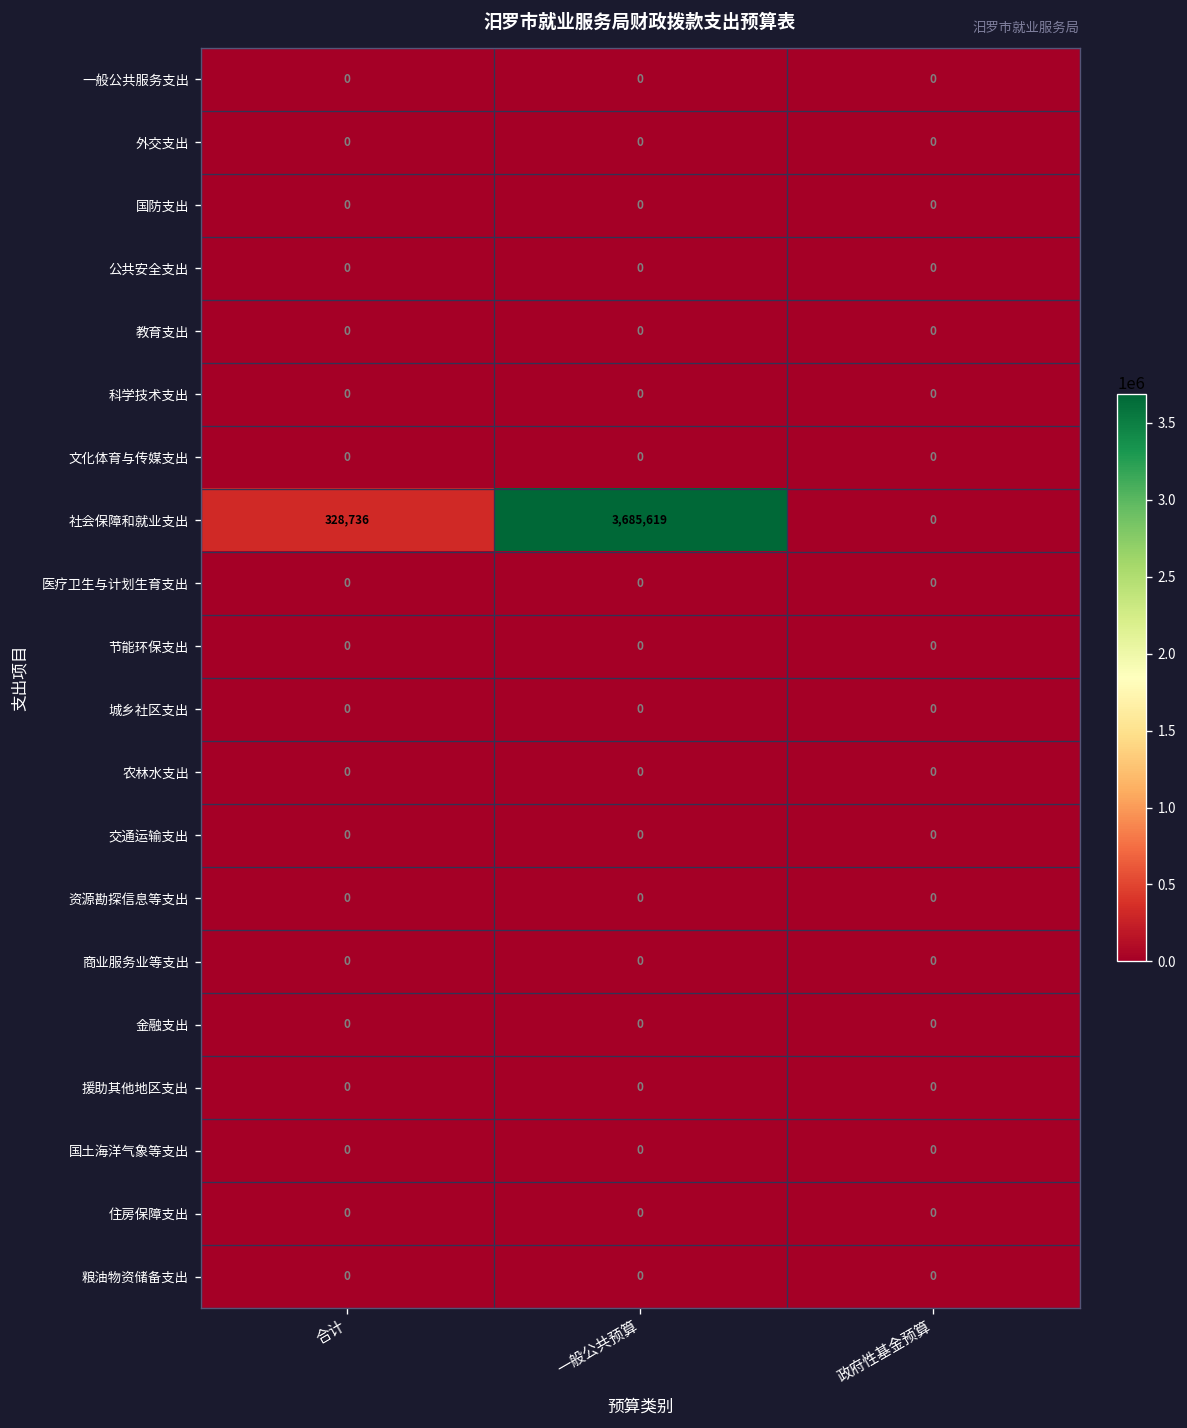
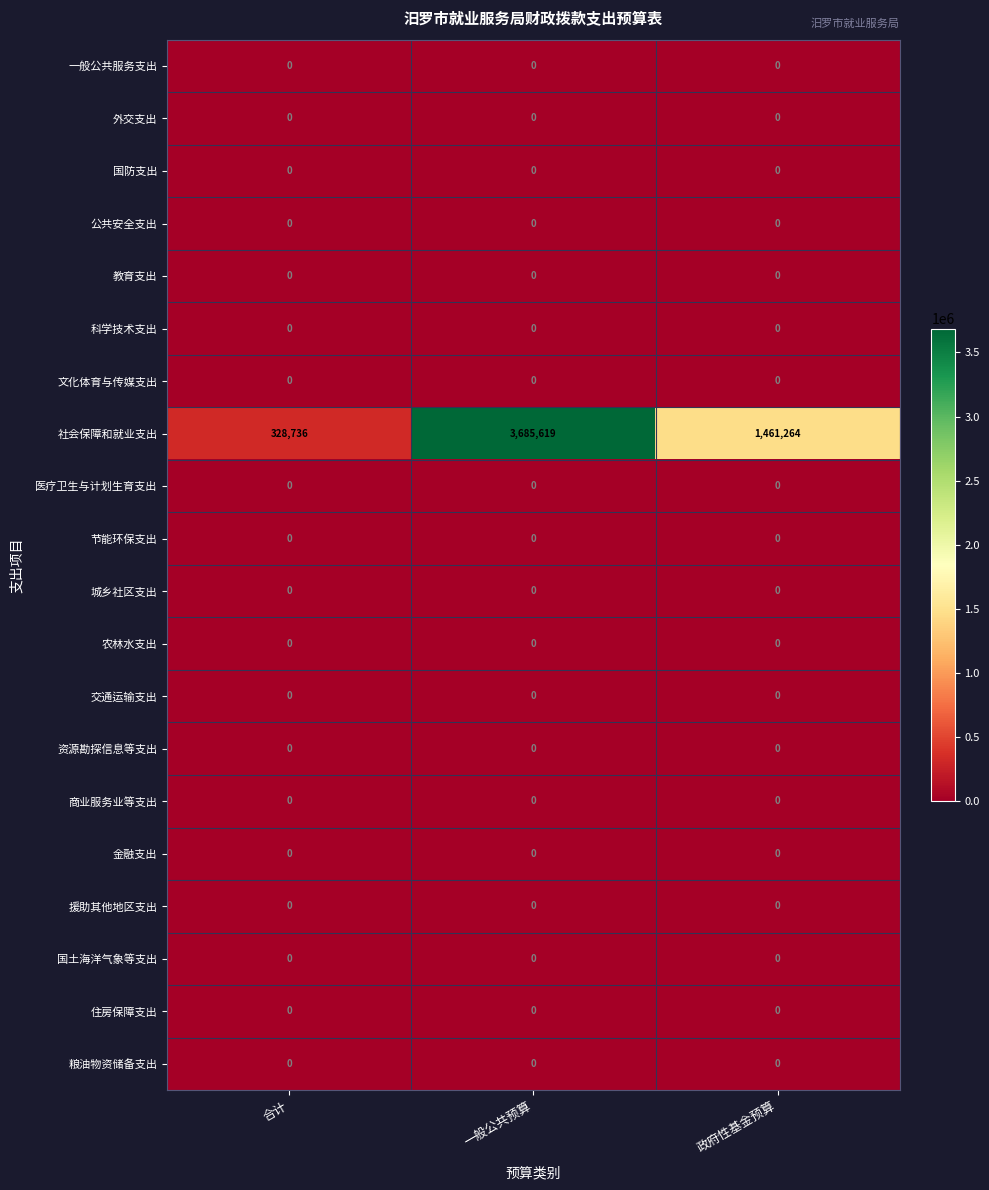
社会保障和就业支出, 政府性基金预算: 0 -> 1,461,264
